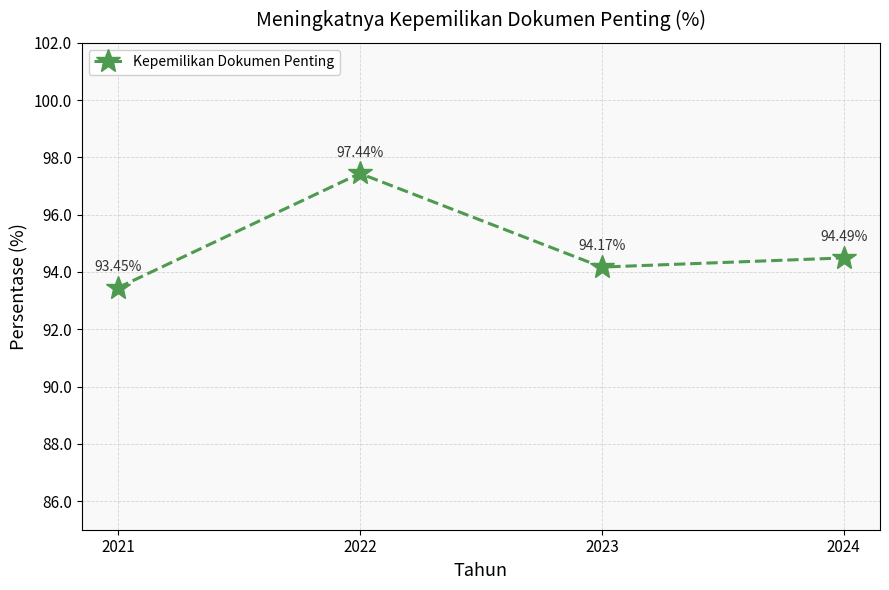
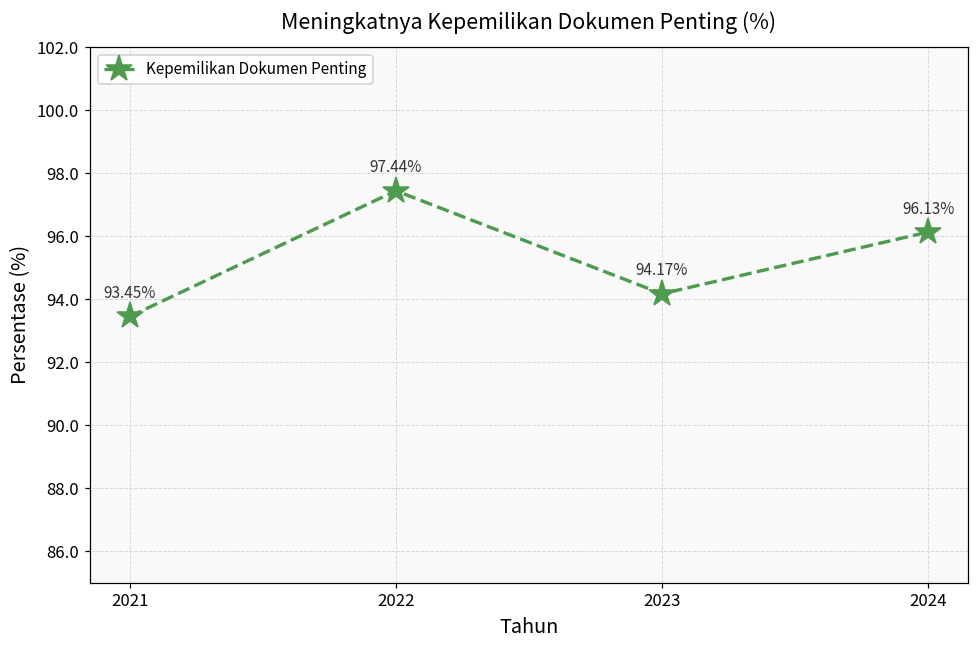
2024: 94.49% -> 96.13%
